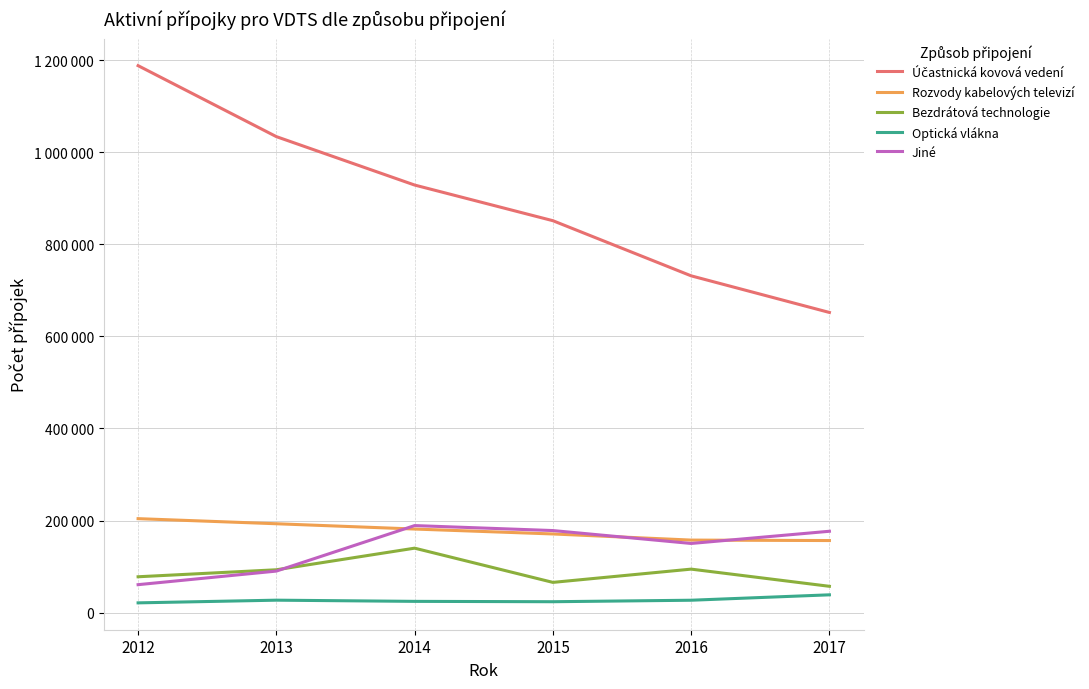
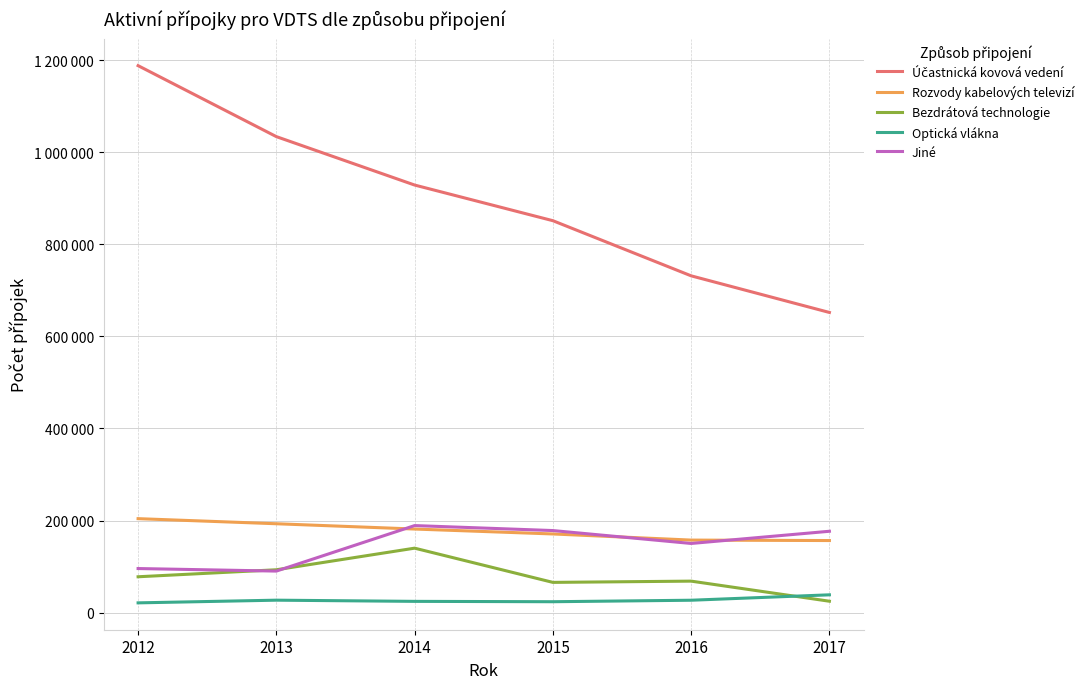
Jiné, 2012: 60000 -> 100000
Bezdrátová technologie, 2016: 90000 -> 70000
Bezdrátová technologie, 2017: 60000 -> 20000
